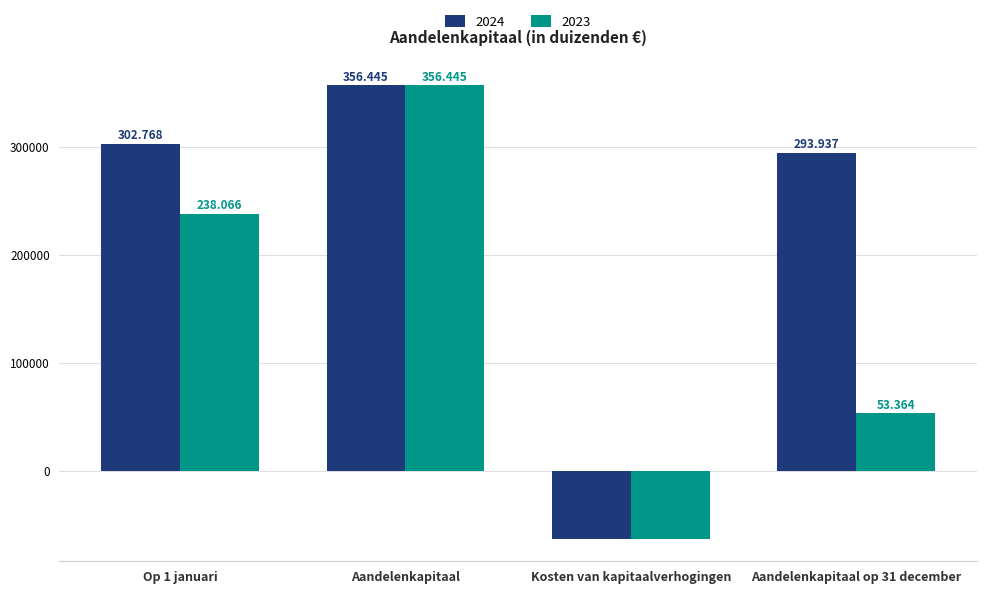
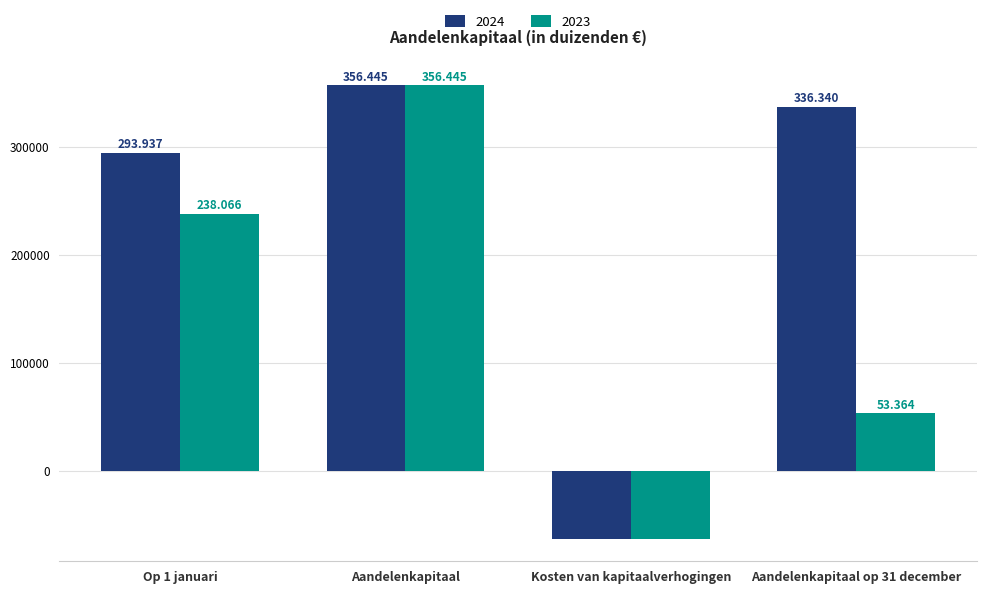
2024, Op 1 januari: 302.768 -> 293.937
2024, Aandelenkapitaal op 31 december: 293.937 -> 336.340
